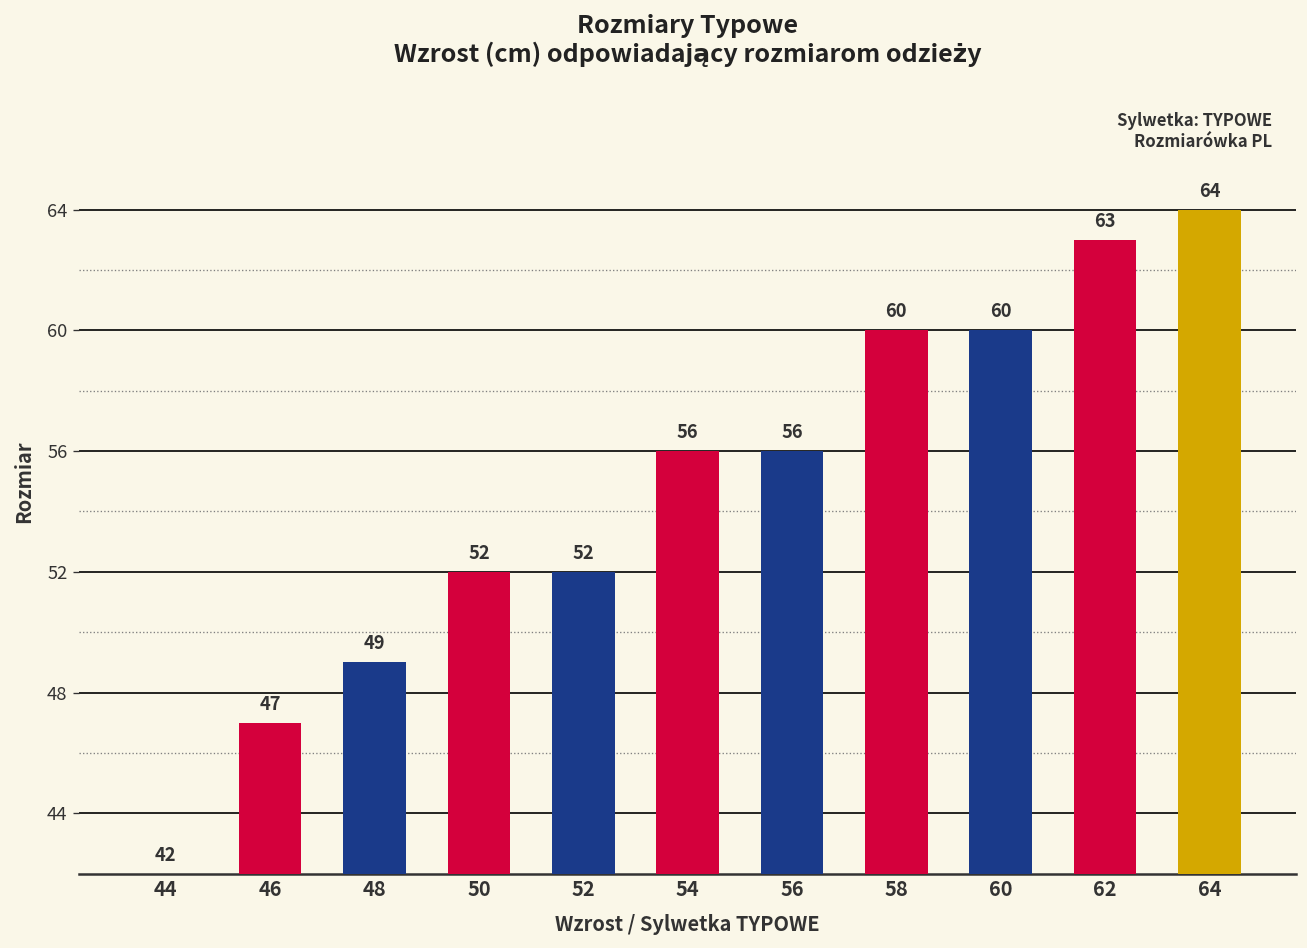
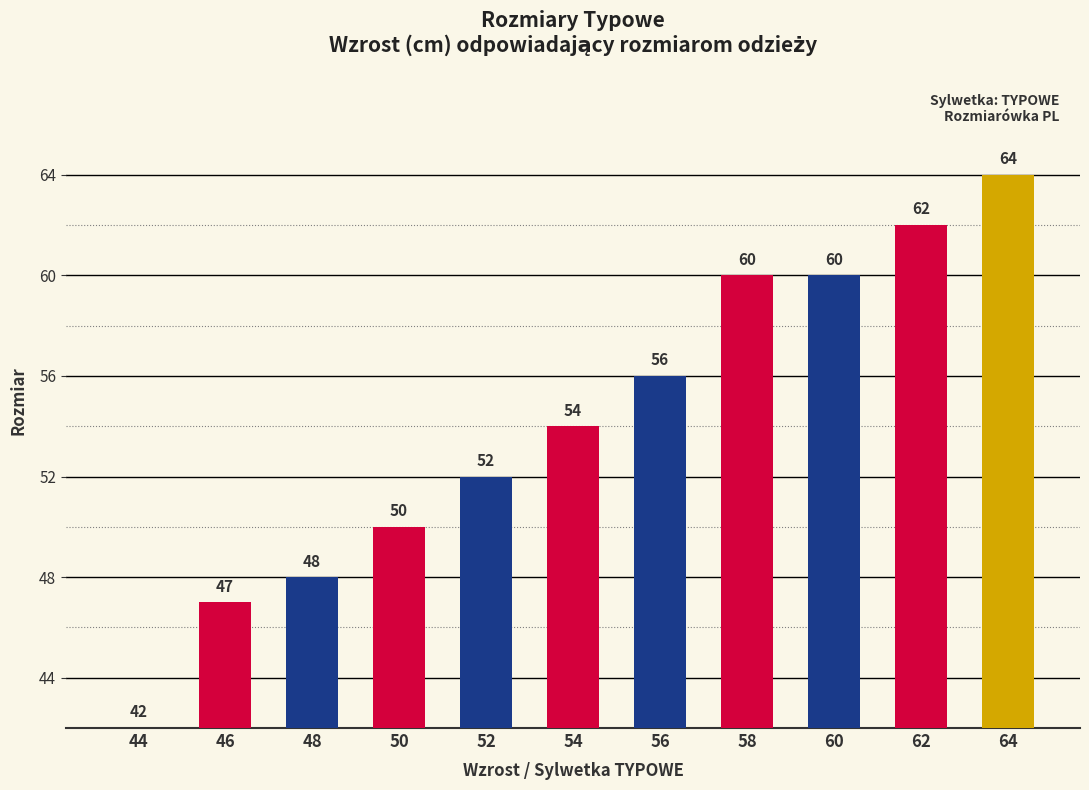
48: 49 -> 48
50: 52 -> 50
54: 56 -> 54
62: 63 -> 62
